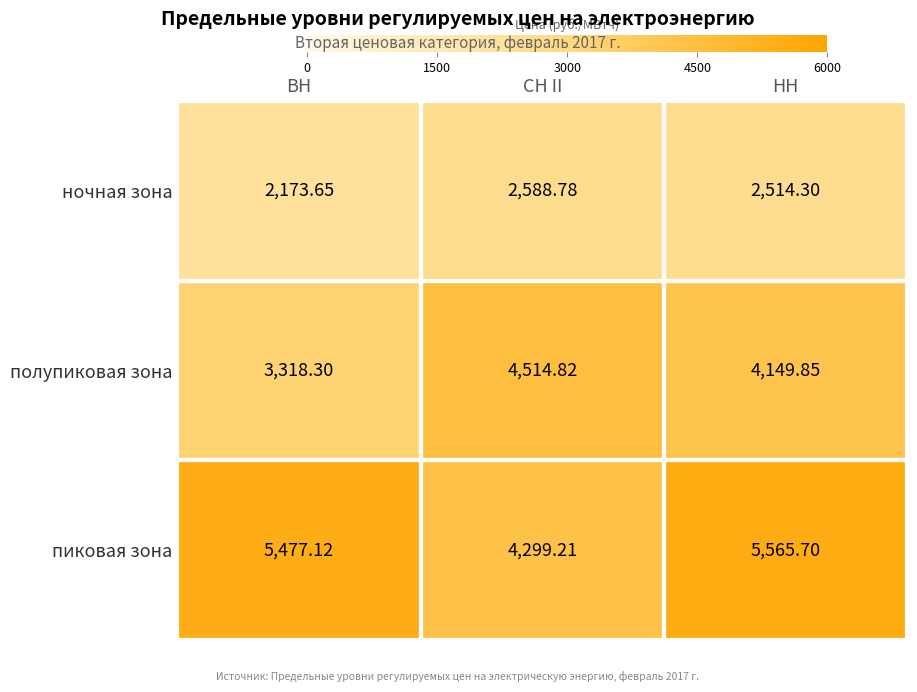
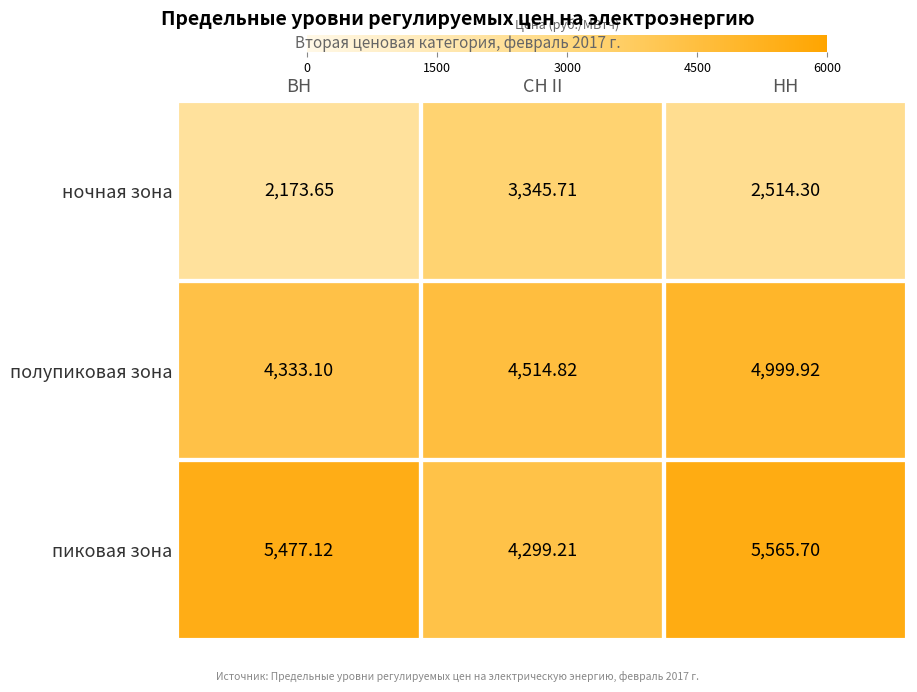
ночная зона, СН II: 2,588.78 -> 3,345.71
полупиковая зона, ВН: 3,318.30 -> 4,333.10
полупиковая зона, НН: 4,149.85 -> 4,999.92
